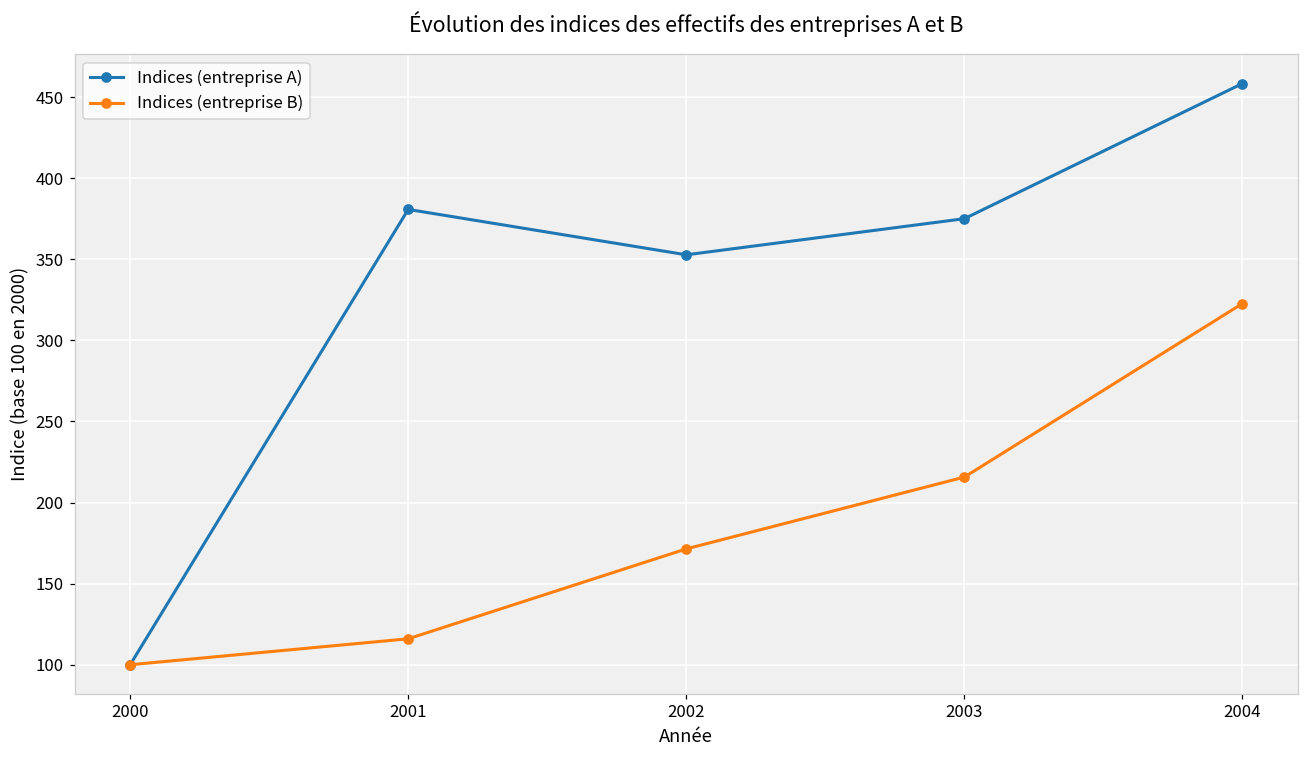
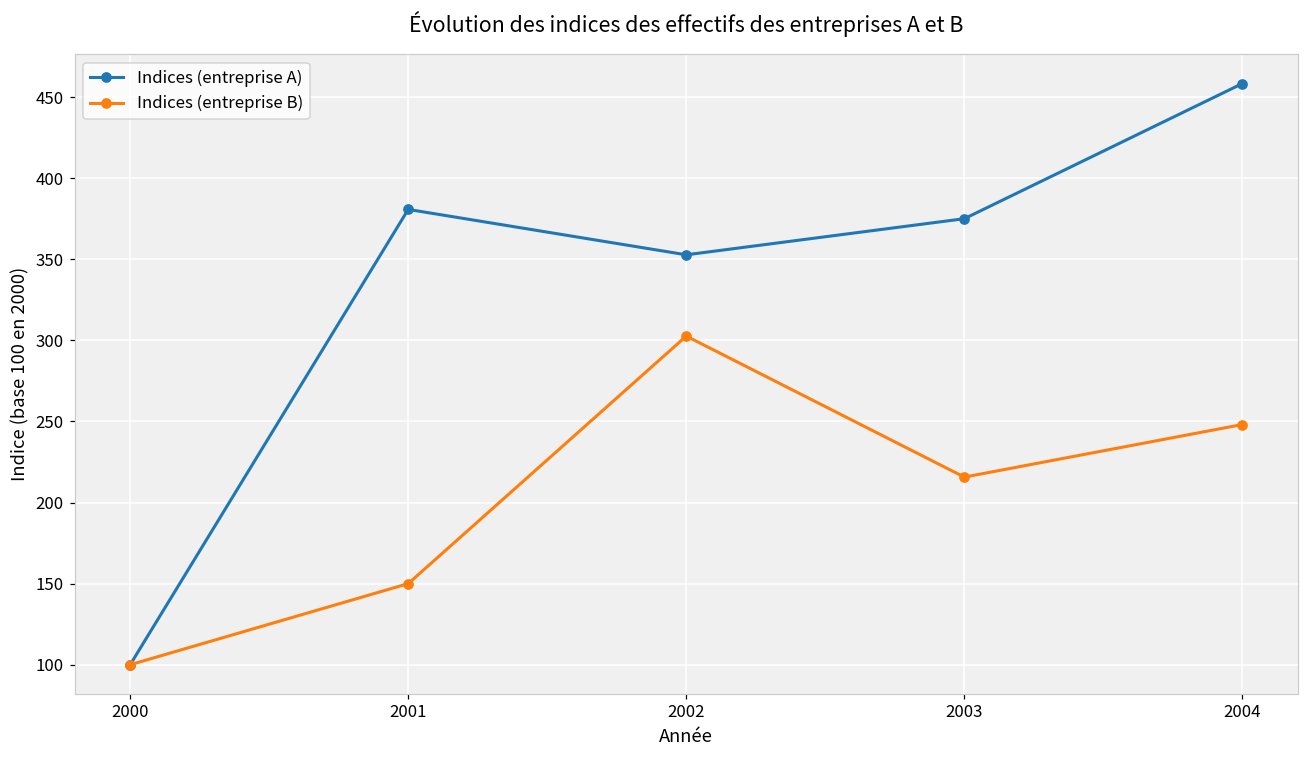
Indices (entreprise B), 2001: 116 -> 150
Indices (entreprise B), 2002: 171 -> 303
Indices (entreprise B), 2004: 323 -> 248
